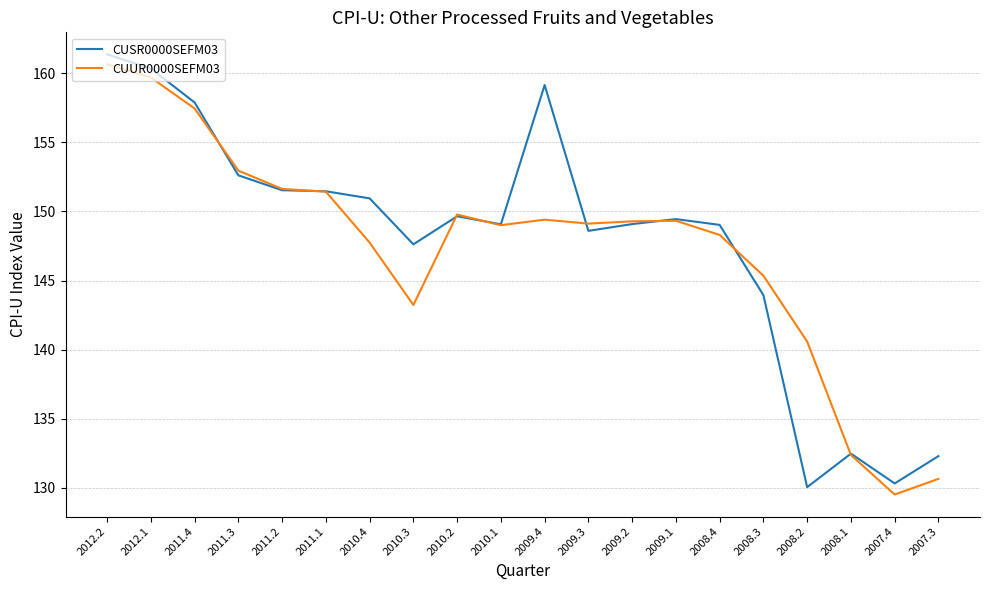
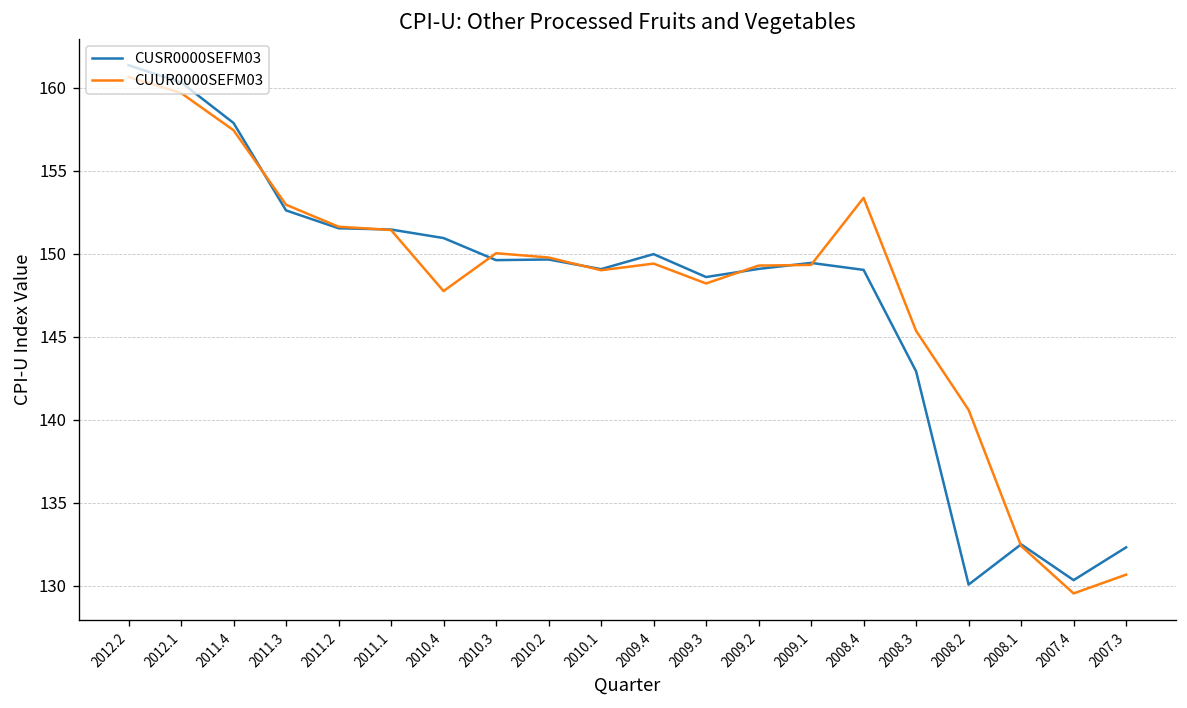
CUSR0000SEFM03, 2010.3: 147.6 -> 149.6
CUUR0000SEFM03, 2010.3: 143.2 -> 150.0
CUSR0000SEFM03, 2009.4: 159.1 -> 150.0
CUUR0000SEFM03, 2009.3: 149.1 -> 148.2
CUUR0000SEFM03, 2008.4: 148.3 -> 153.4
CUSR0000SEFM03, 2008.3: 143.9 -> 142.9
